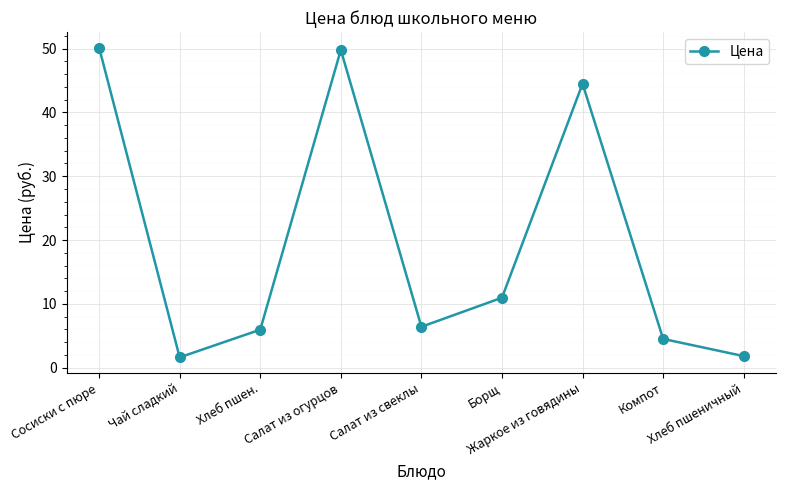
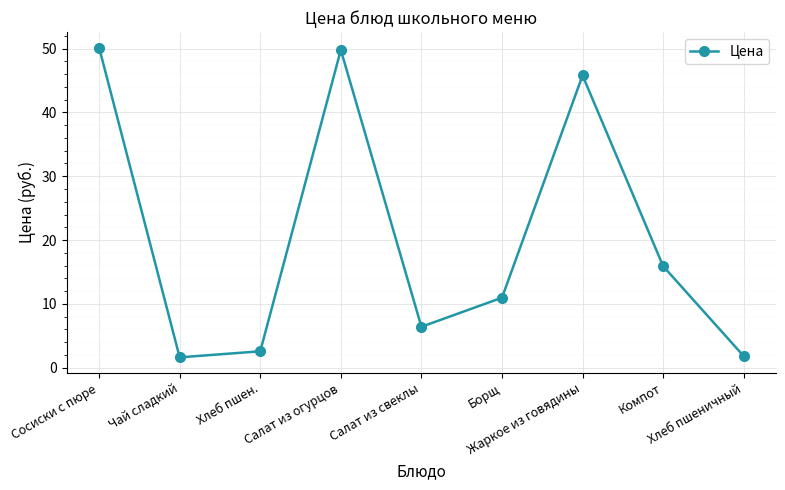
Хлеб пшен.: 6 -> 3
Жаркое из говядины: 45 -> 46
Компот: 5 -> 16
